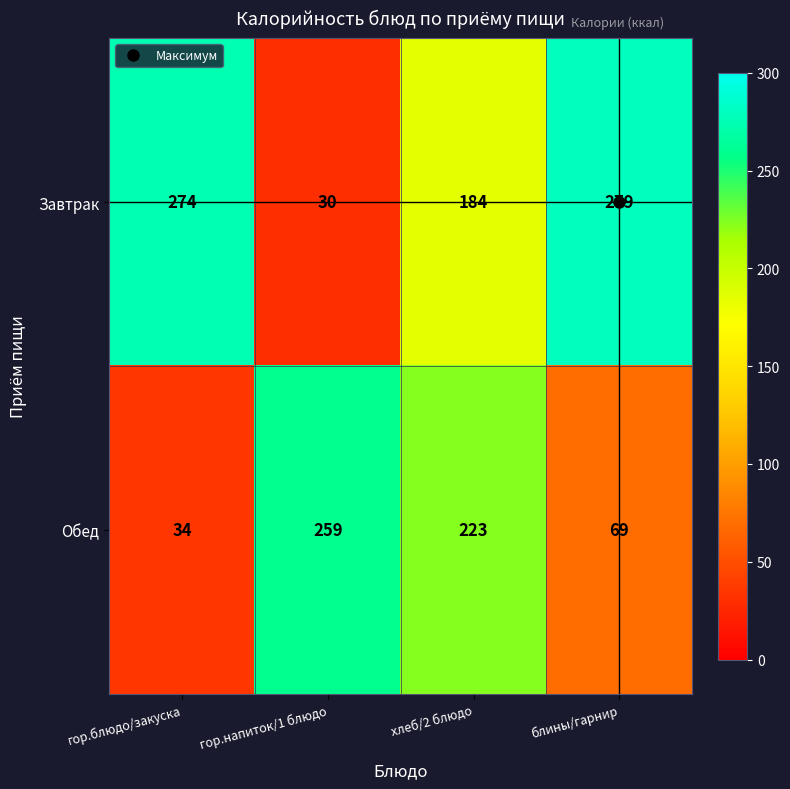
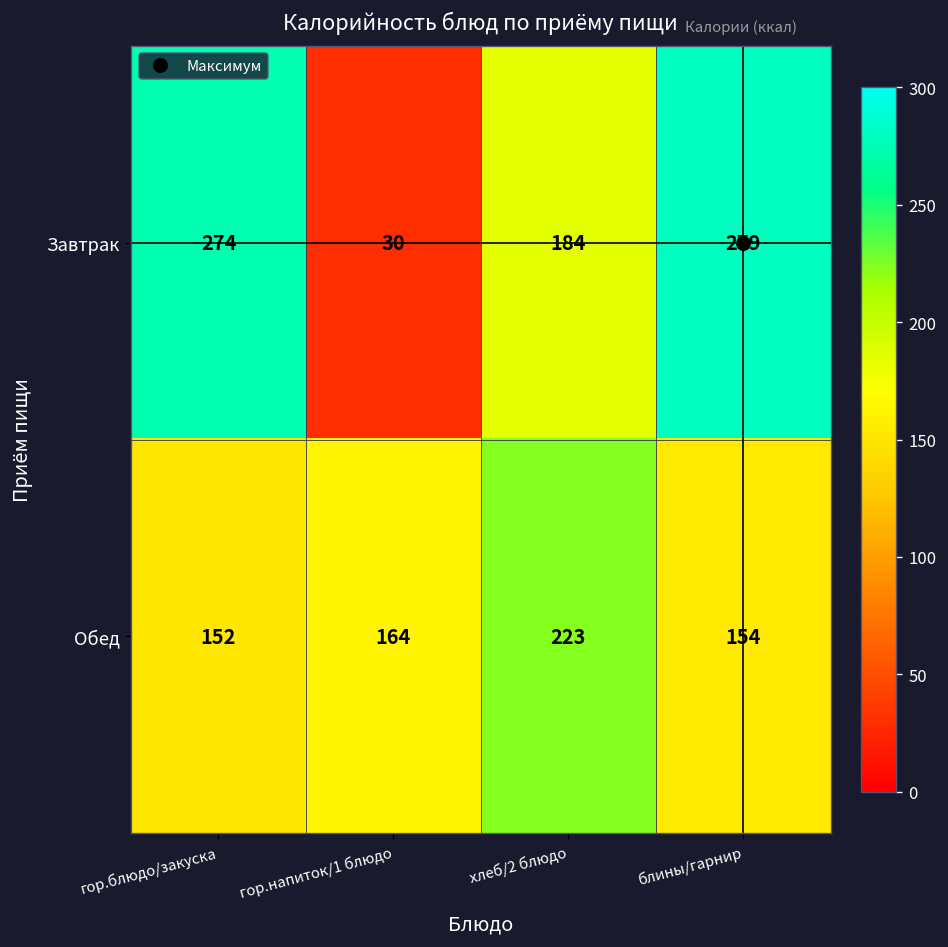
Обед, гор.блюдо/закуска: 34 -> 152
Обед, гор.напиток/1 блюдо: 259 -> 164
Обед, блины/гарнир: 69 -> 154
